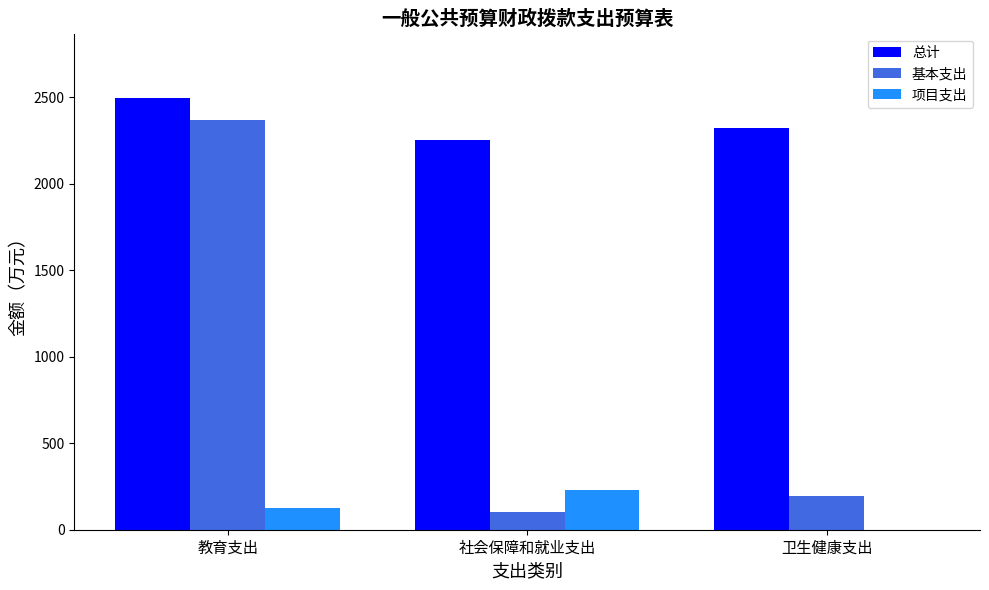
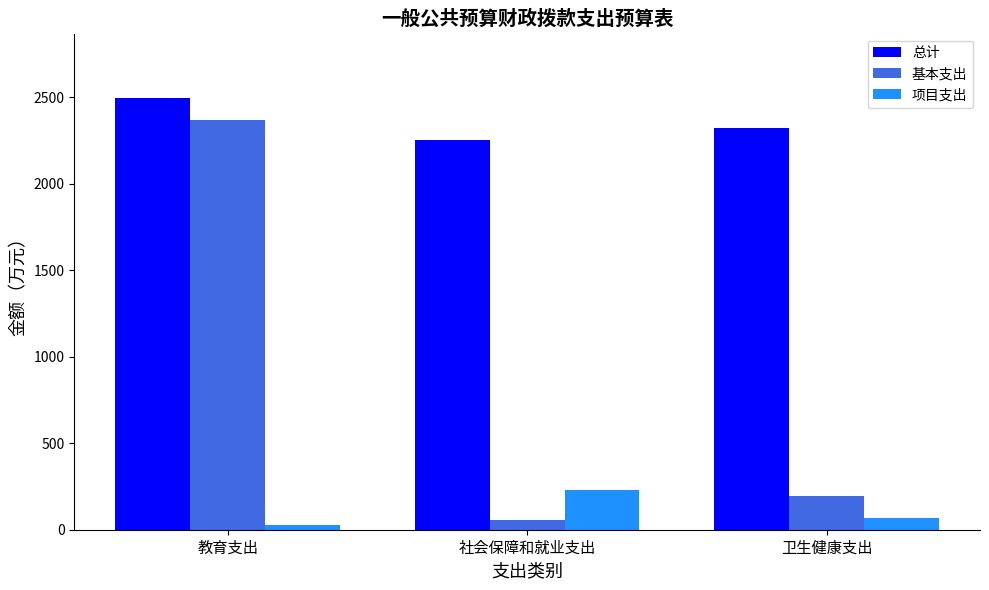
项目支出, 教育支出: 120 -> 30
基本支出, 社会保障和就业支出: 100 -> 50
项目支出, 卫生健康支出: 0 -> 70
